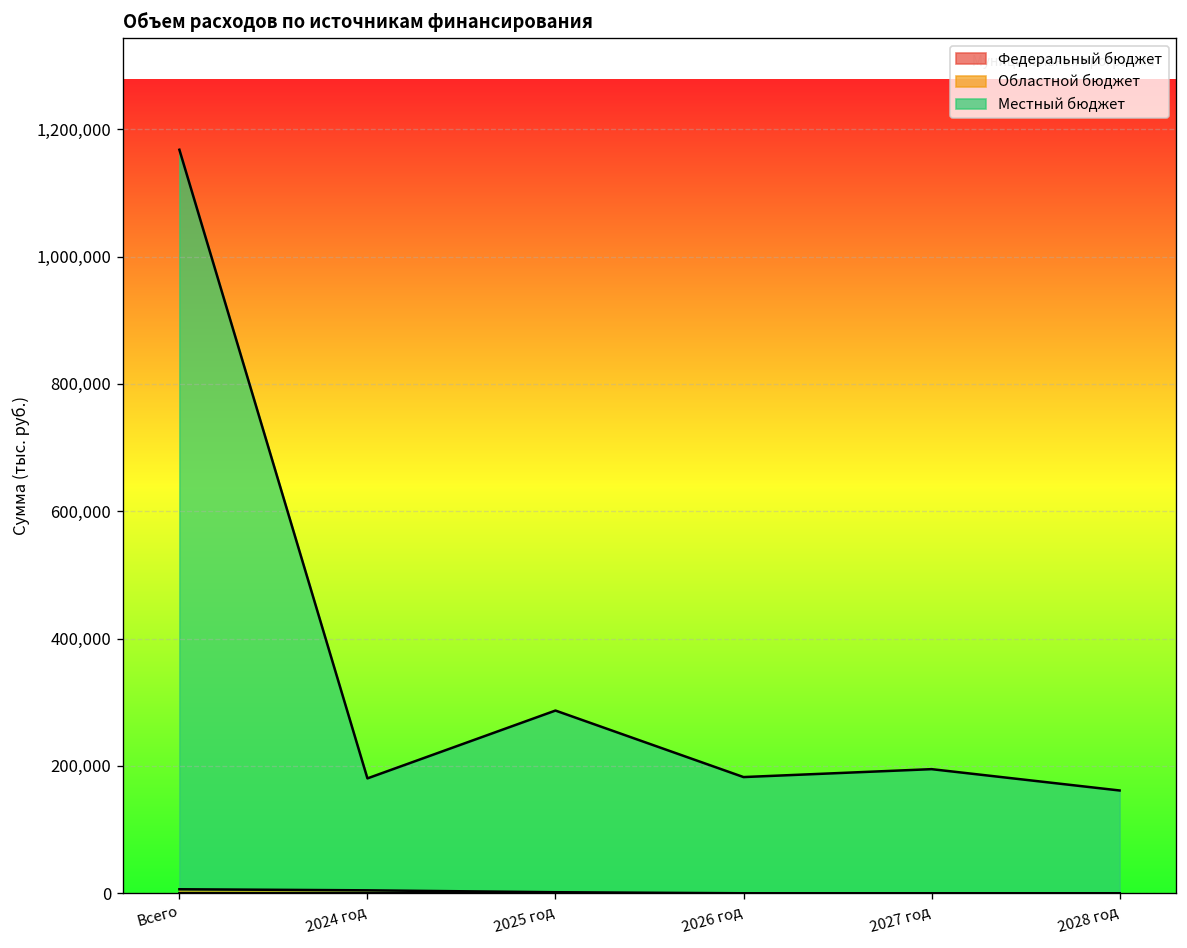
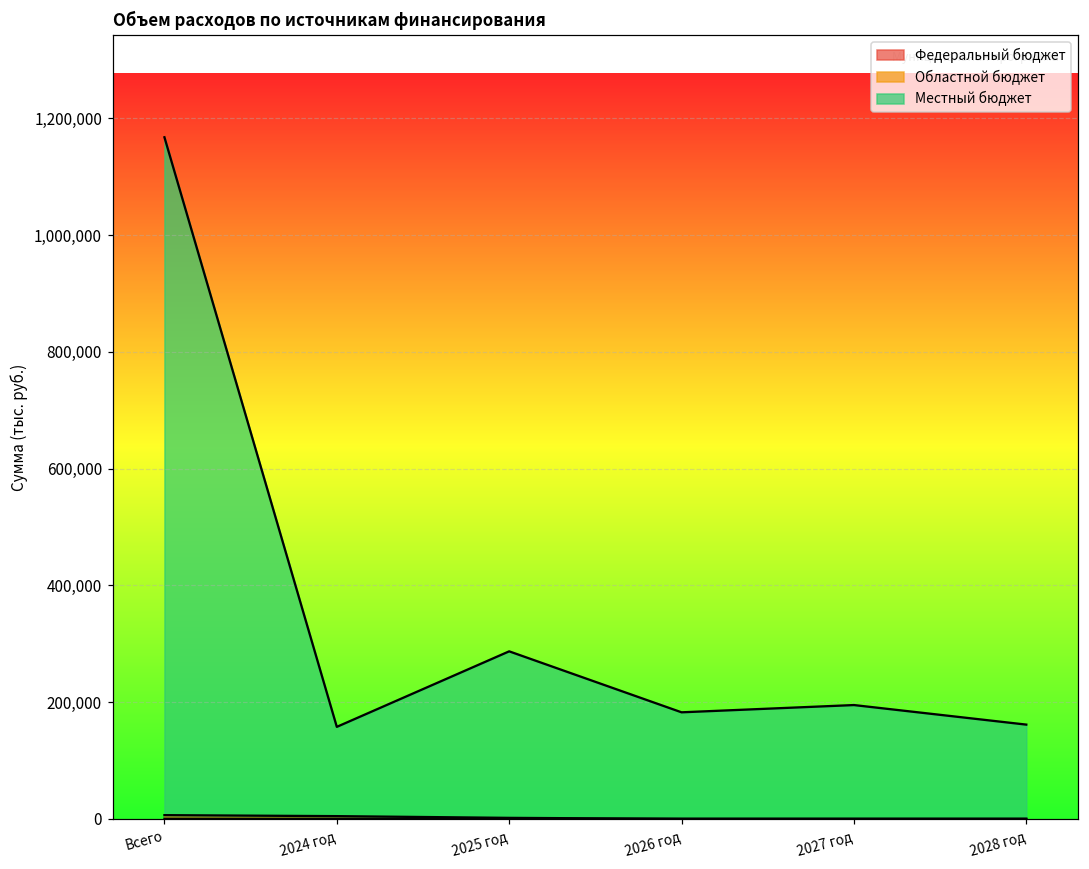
Местный бюджет, 2024 год: 180,000 -> 150,000
